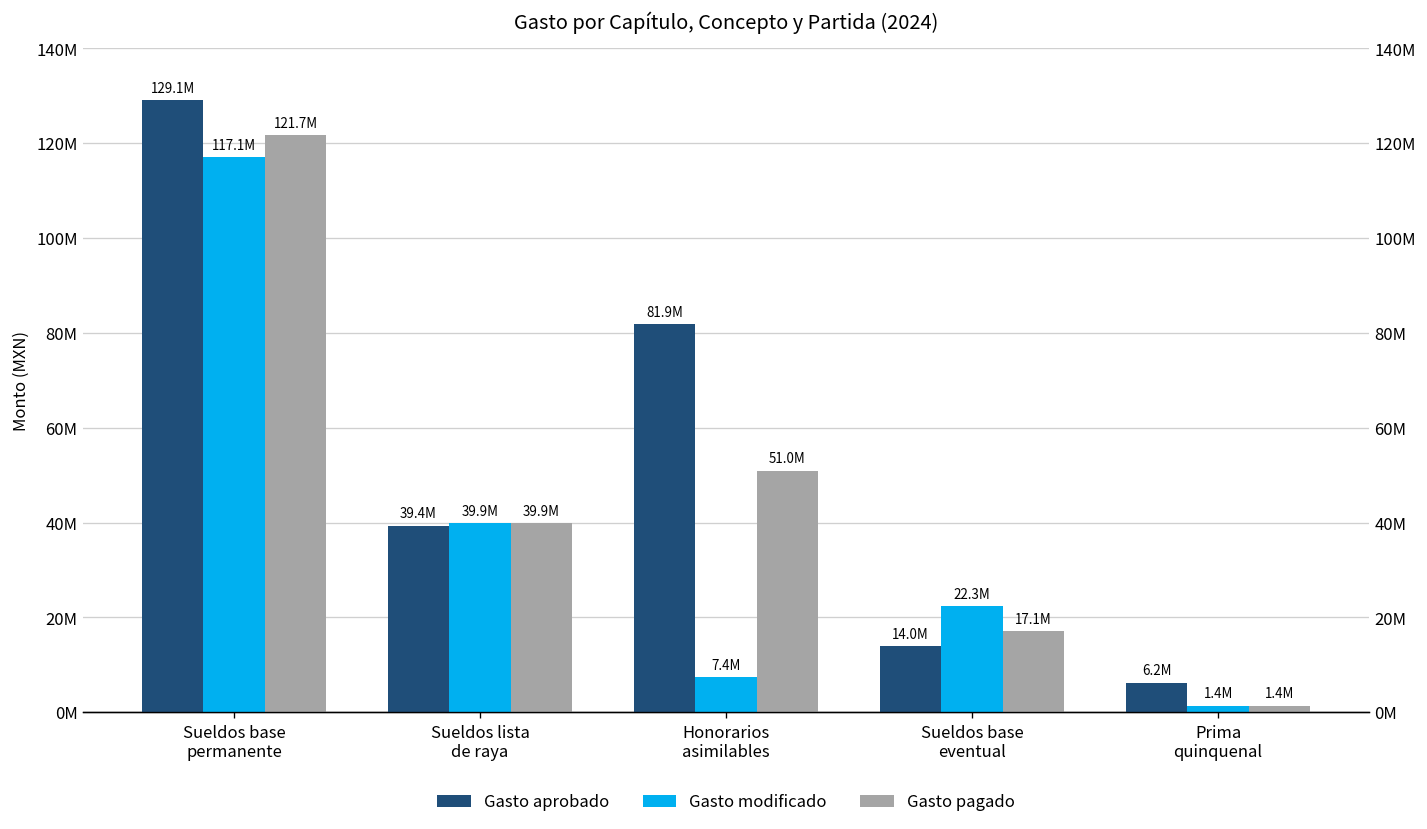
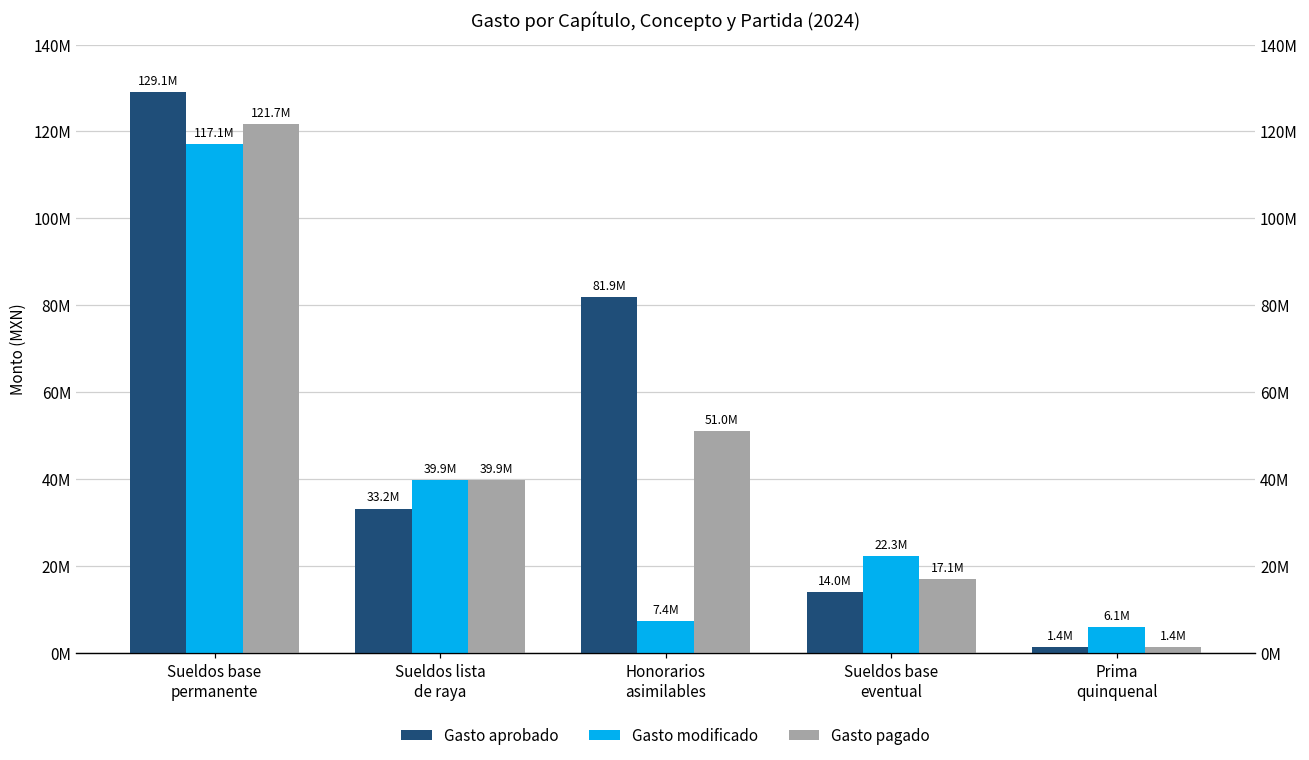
Gasto aprobado, Sueldos lista de raya: 39.4M -> 33.2M
Gasto aprobado, Prima quinquenal: 6.2M -> 1.4M
Gasto modificado, Prima quinquenal: 1.4M -> 6.1M
